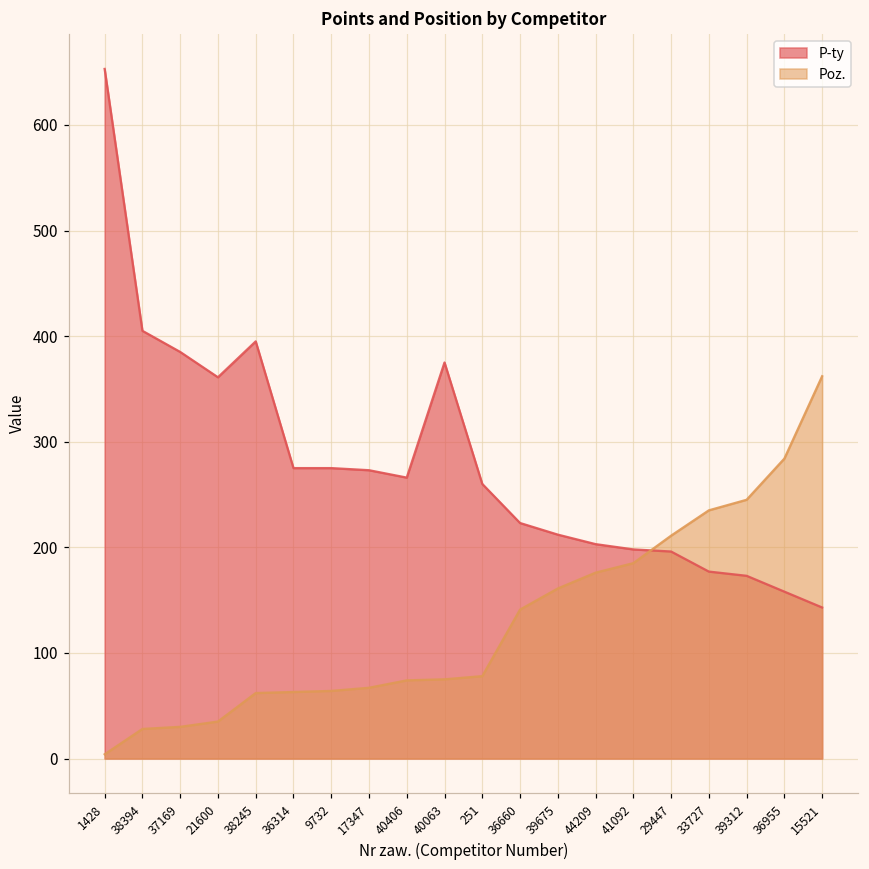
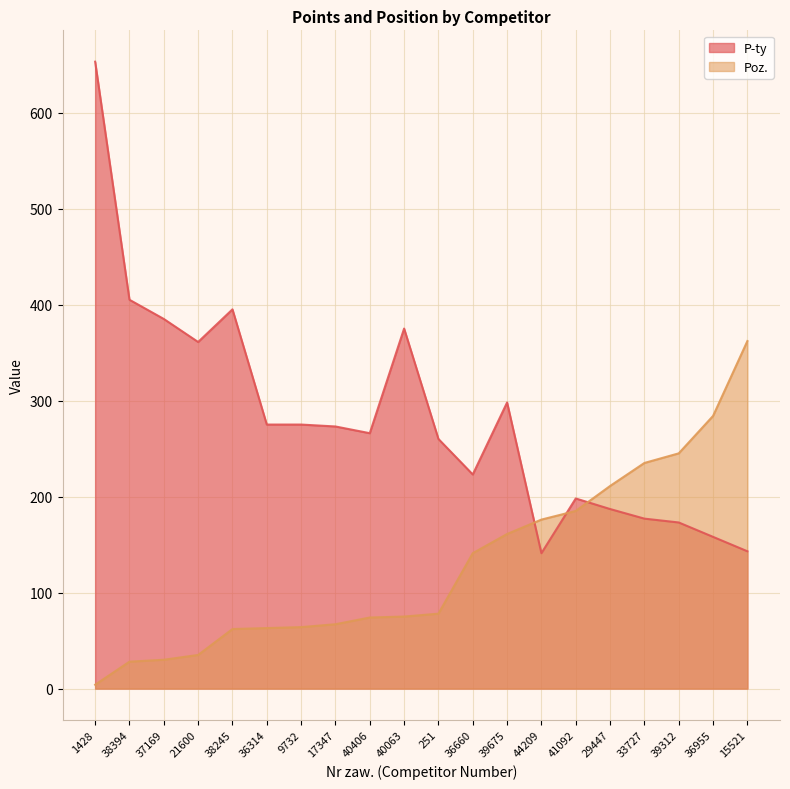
P-ty, 39675: 210 -> 300
P-ty, 44209: 200 -> 140
P-ty, 29447: 200 -> 190
